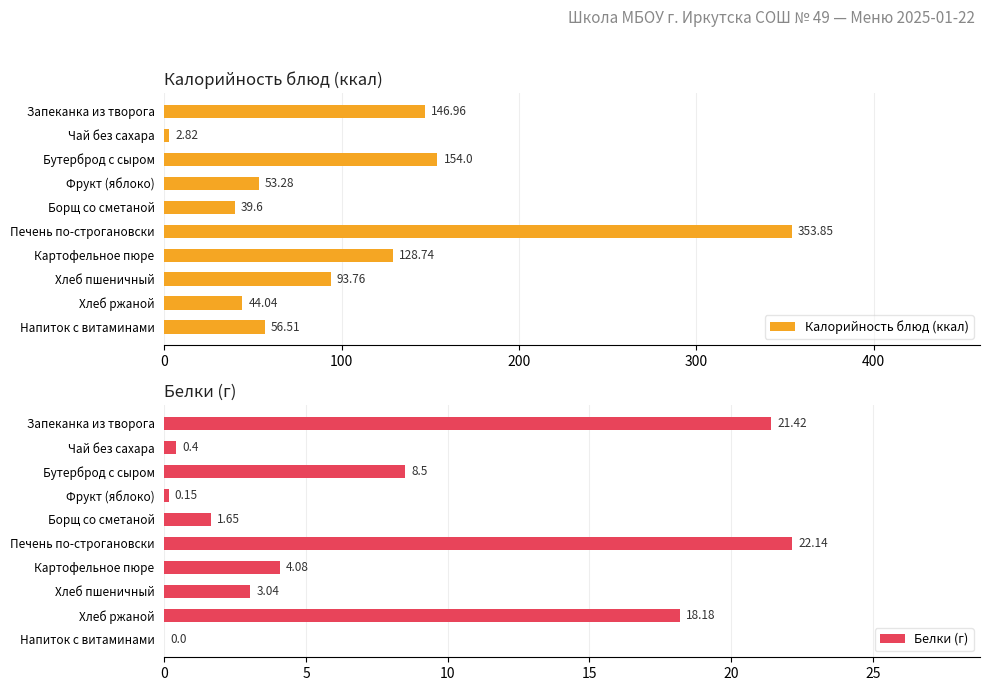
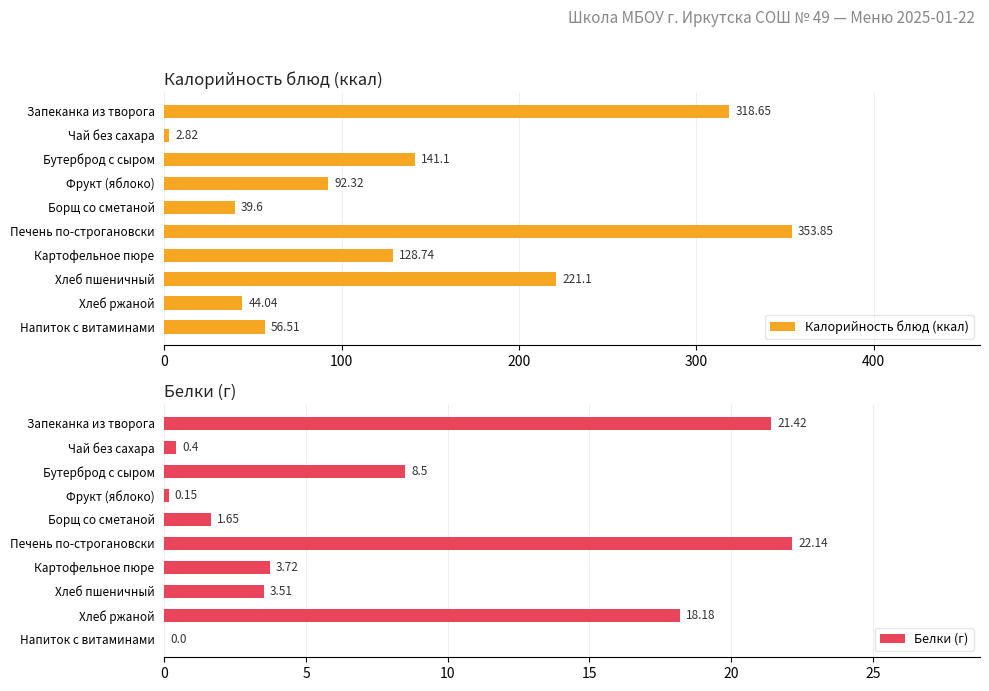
Калорийность блюд (ккал), Запеканка из творога: 146.96 -> 318.65
Калорийность блюд (ккал), Бутерброд с сыром: 154.0 -> 141.1
Калорийность блюд (ккал), Фрукт (яблоко): 53.28 -> 92.32
Калорийность блюд (ккал), Хлеб пшеничный: 93.76 -> 221.1
Белки (г), Картофельное пюре: 4.08 -> 3.72
Белки (г), Хлеб пшеничный: 3.04 -> 3.51
